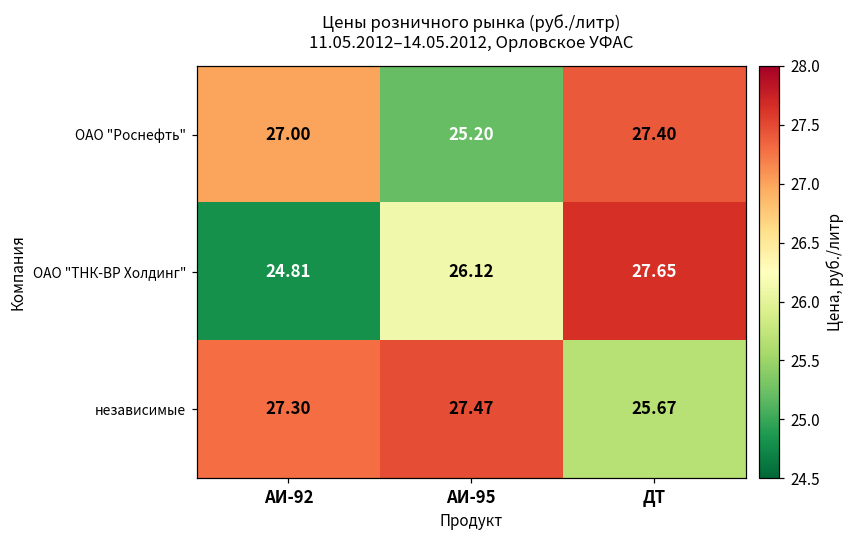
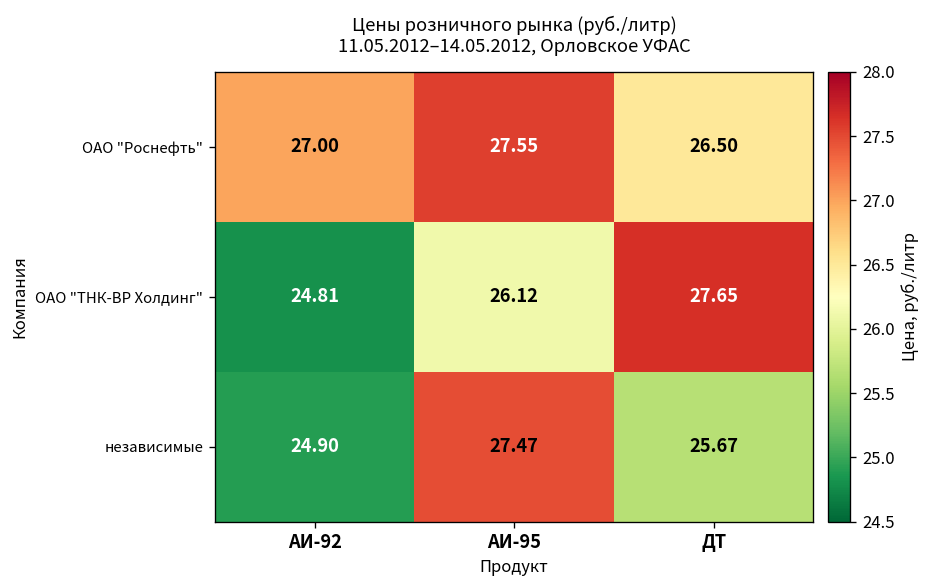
ОАО "Роснефть", АИ-95: 25.20 -> 27.55
ОАО "Роснефть", ДТ: 27.40 -> 26.50
независимые, АИ-92: 27.30 -> 24.90
